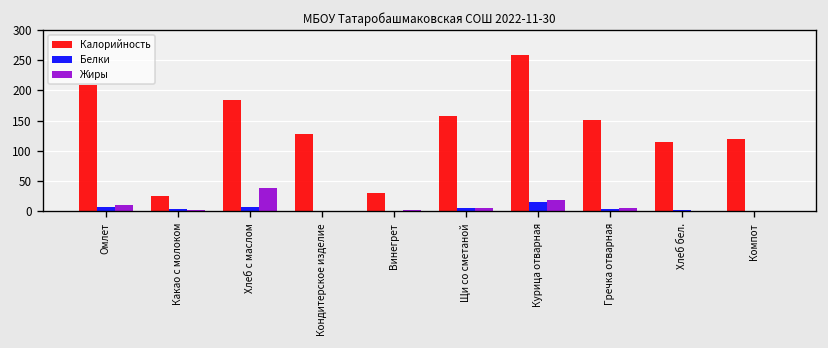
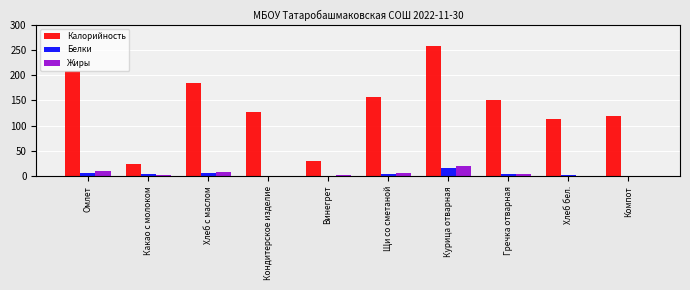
Жиры, Хлеб с маслом: 40 -> 10
